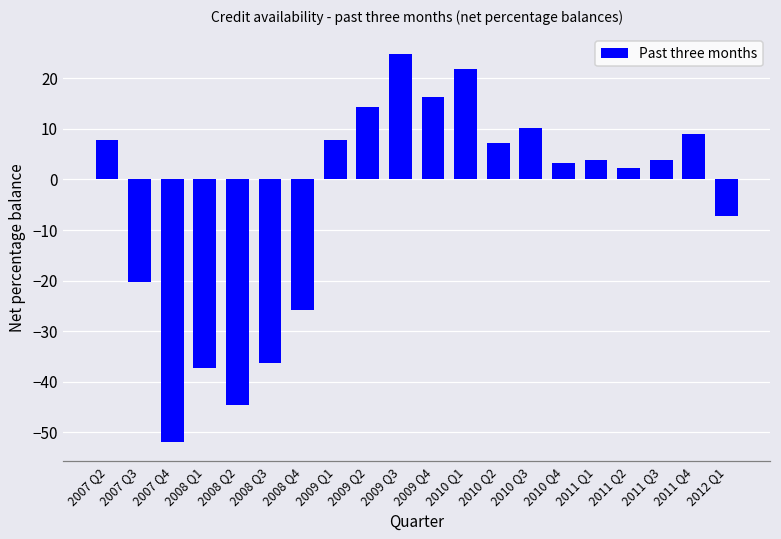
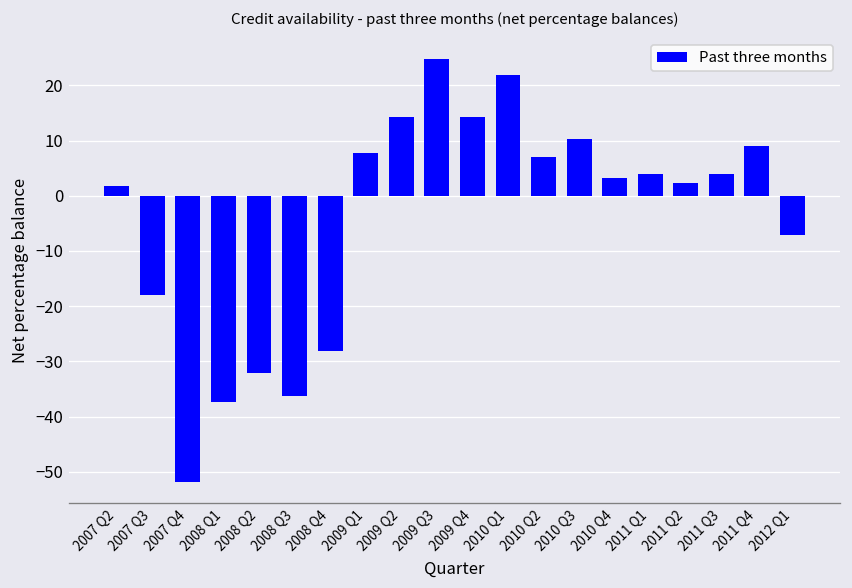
2007 Q2: 8 -> 2
2007 Q3: -20 -> -18
2008 Q2: -45 -> -32
2008 Q4: -26 -> -28
2009 Q4: 16 -> 14
